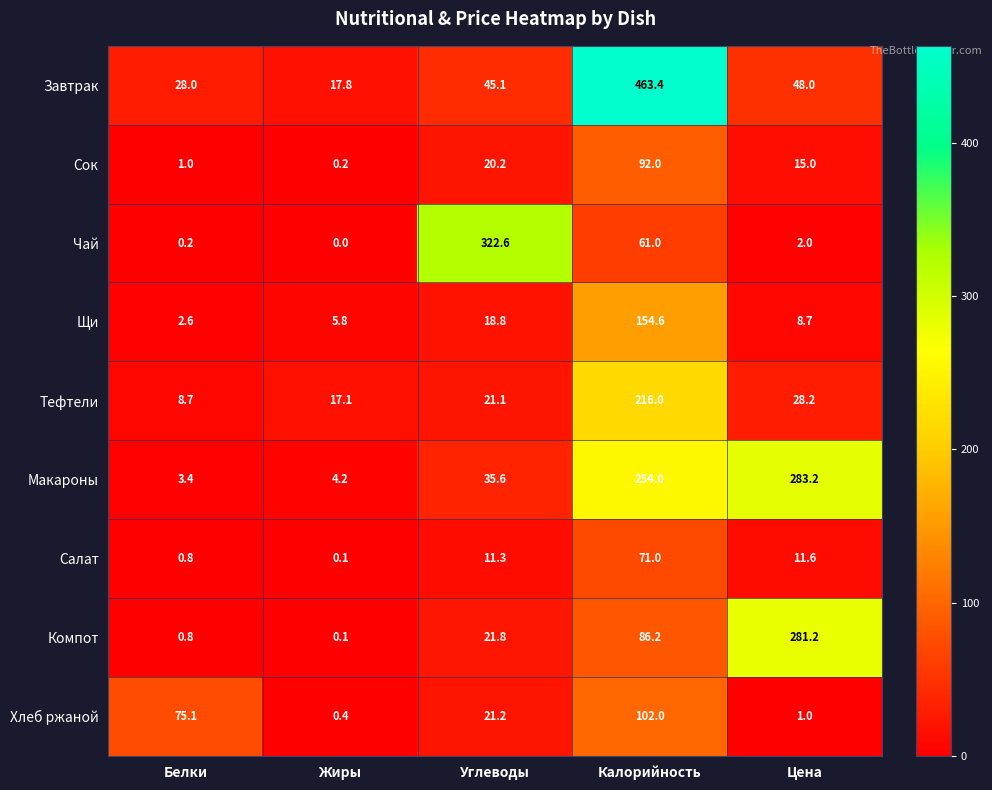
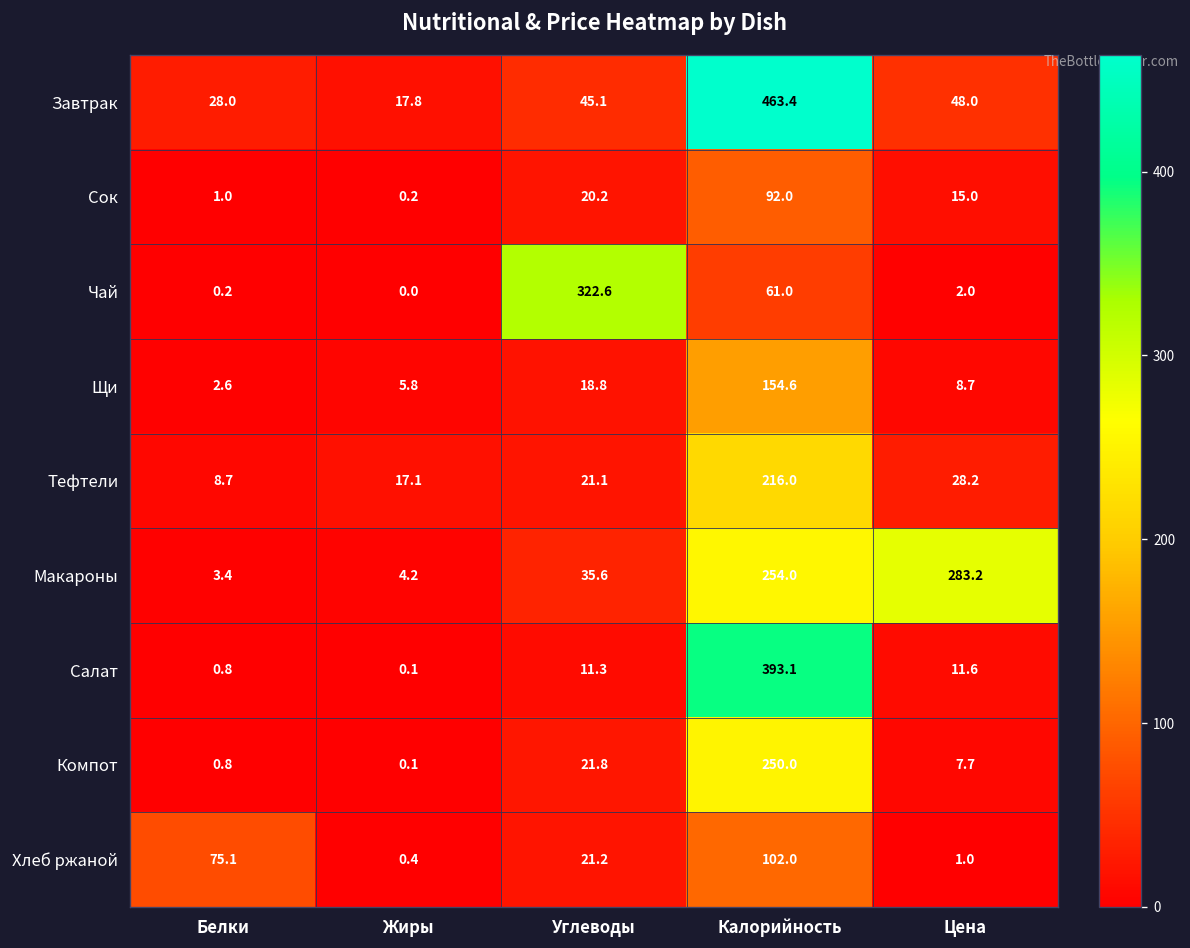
Салат, Калорийность: 71.0 -> 393.1
Компот, Калорийность: 86.2 -> 250.0
Компот, Цена: 281.2 -> 7.7
